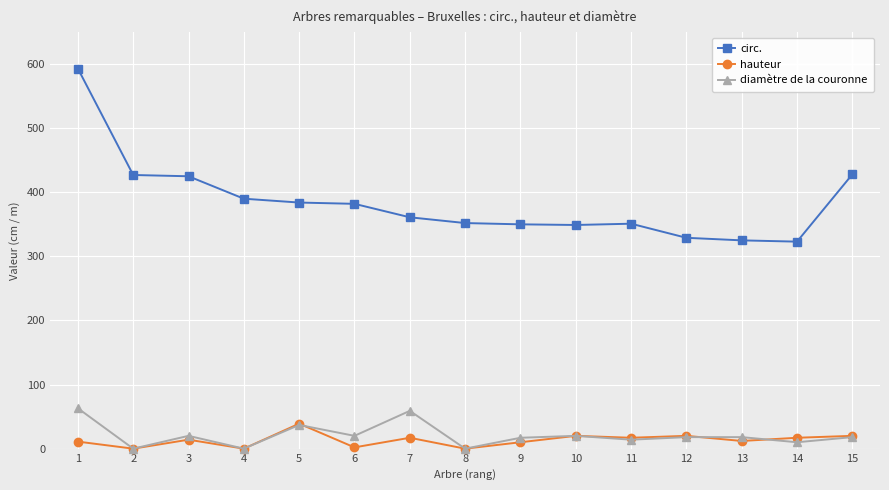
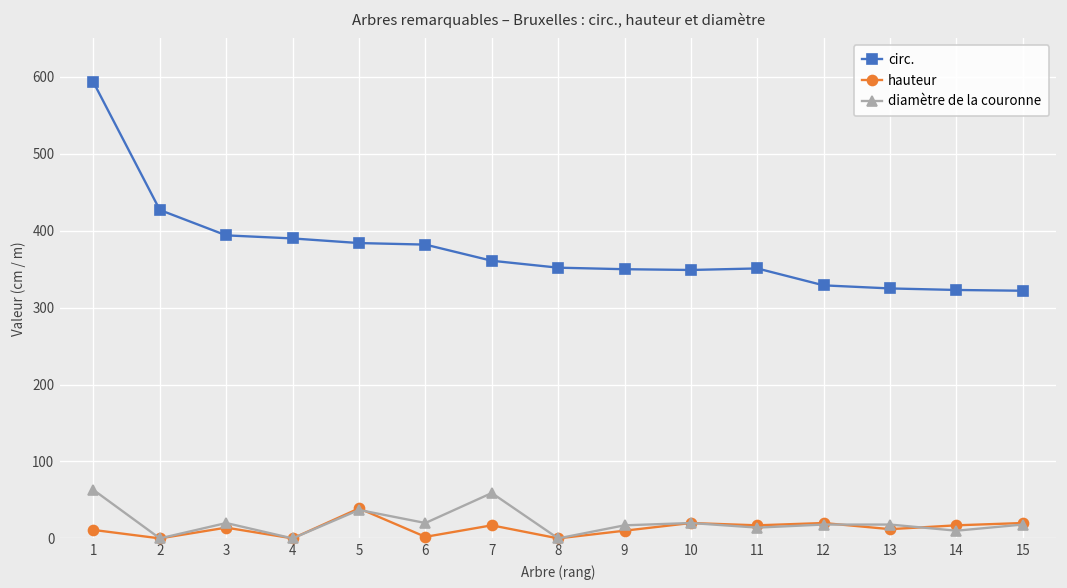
circ., 3: 430 -> 390
circ., 15: 430 -> 320
